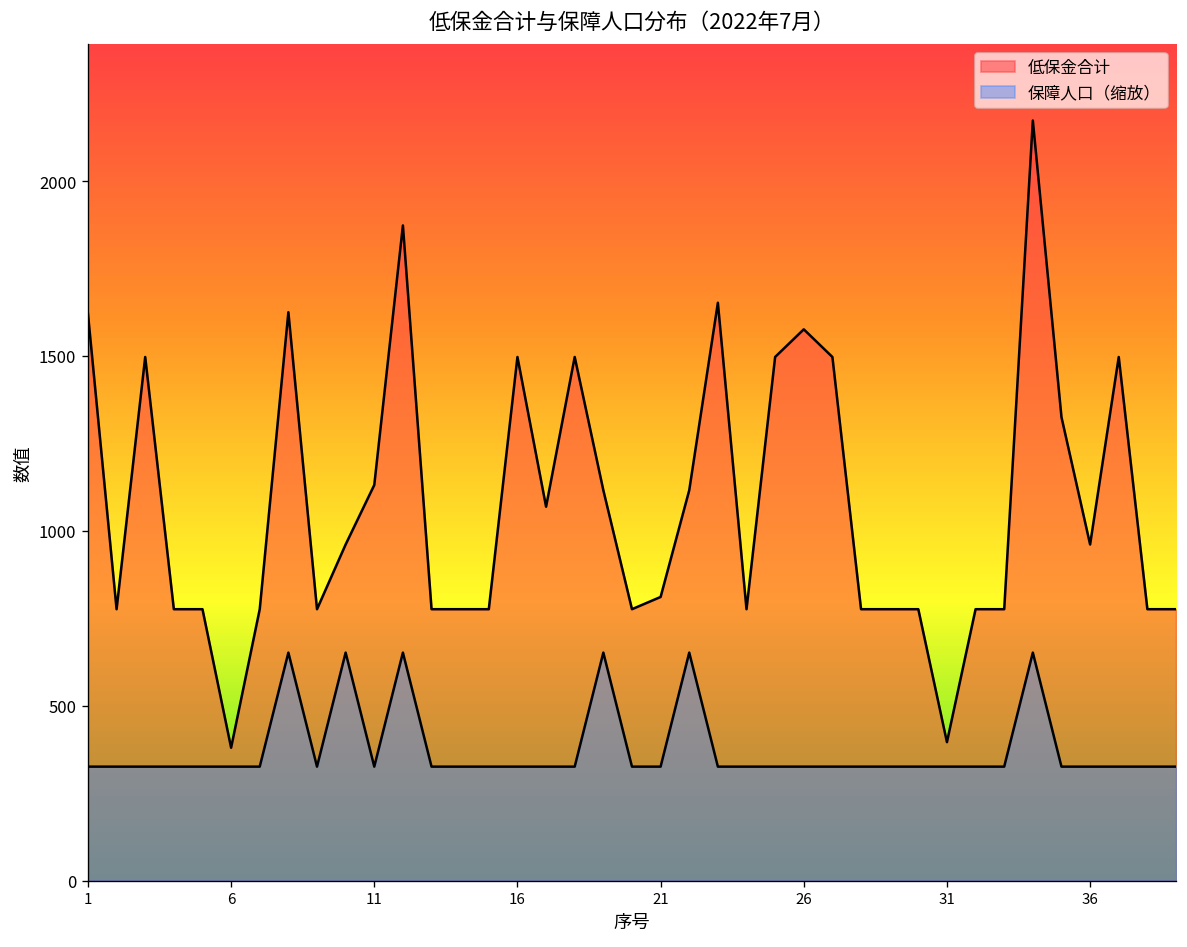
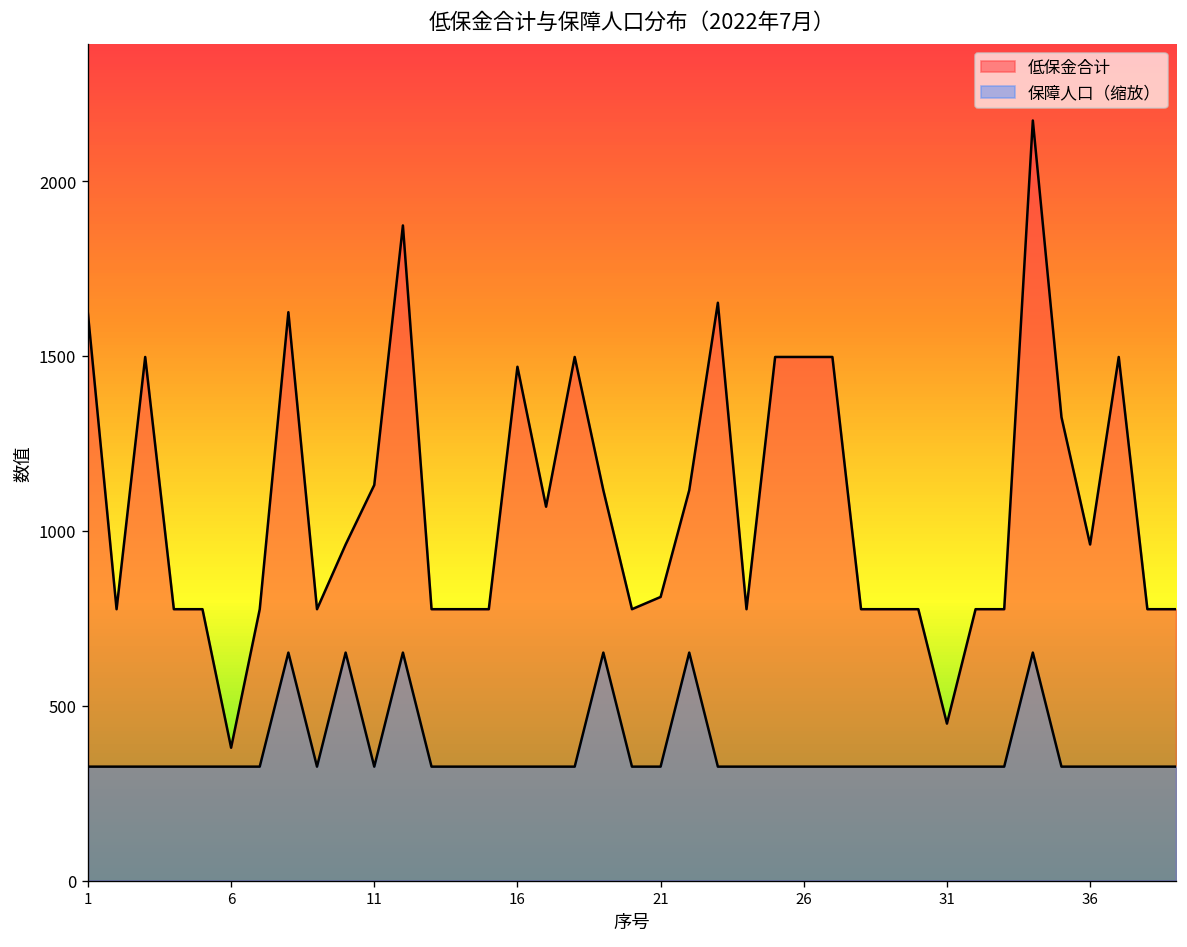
低保金合计, 16: 1500 -> 1470
低保金合计, 26: 1580 -> 1500
低保金合计, 31: 400 -> 450
